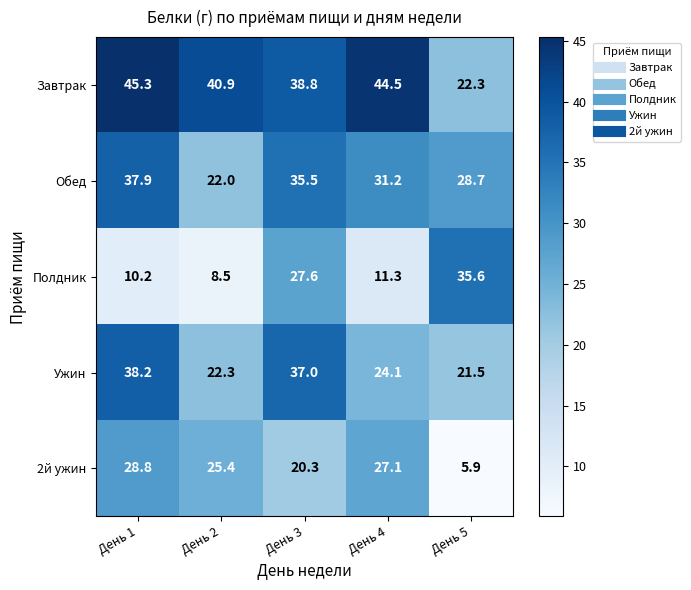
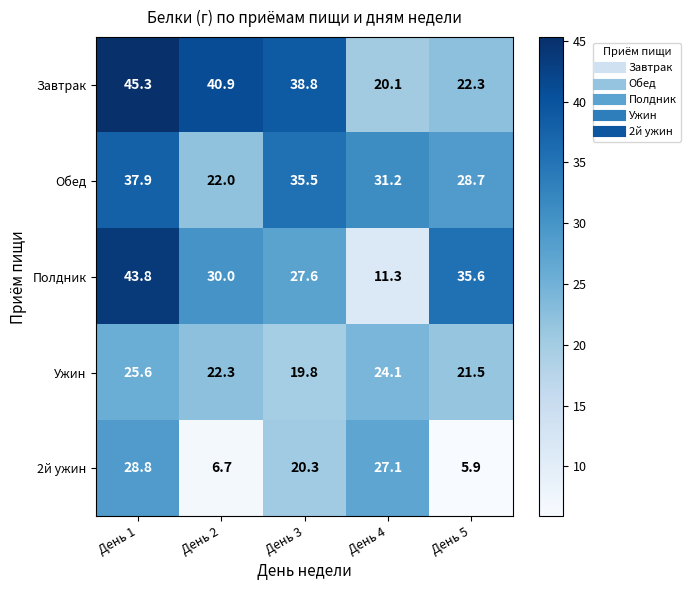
Завтрак, День 4: 44.5 -> 20.1
Полдник, День 1: 10.2 -> 43.8
Полдник, День 2: 8.5 -> 30.0
Ужин, День 1: 38.2 -> 25.6
Ужин, День 3: 37.0 -> 19.8
2й ужин, День 2: 25.4 -> 6.7
